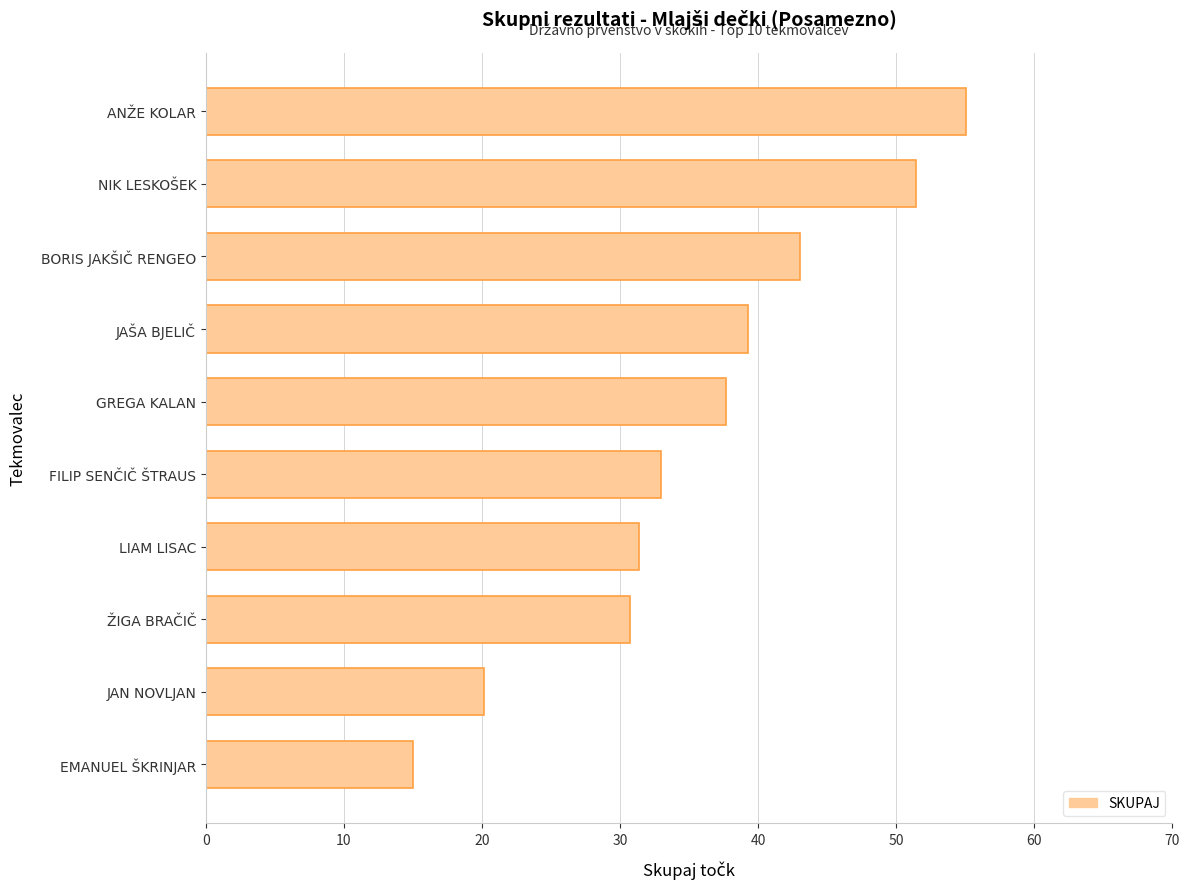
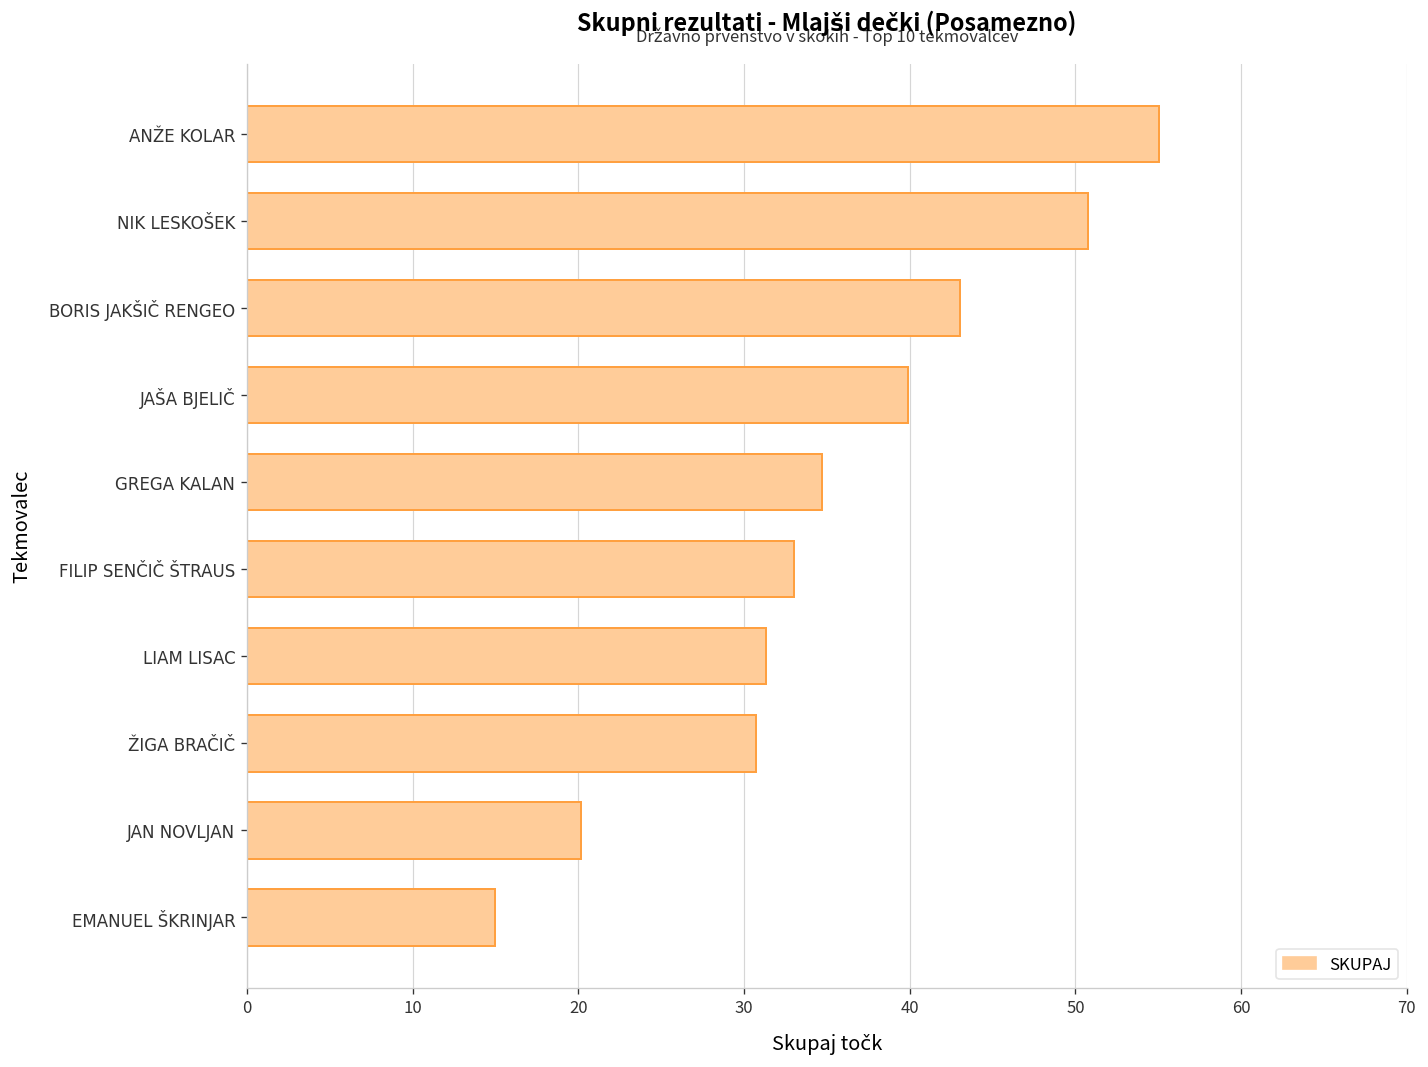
NIK LESKOŠEK: 51.4 -> 50.8
JAŠA BJELIČ: 39.3 -> 39.9
GREGA KALAN: 37.7 -> 34.7
